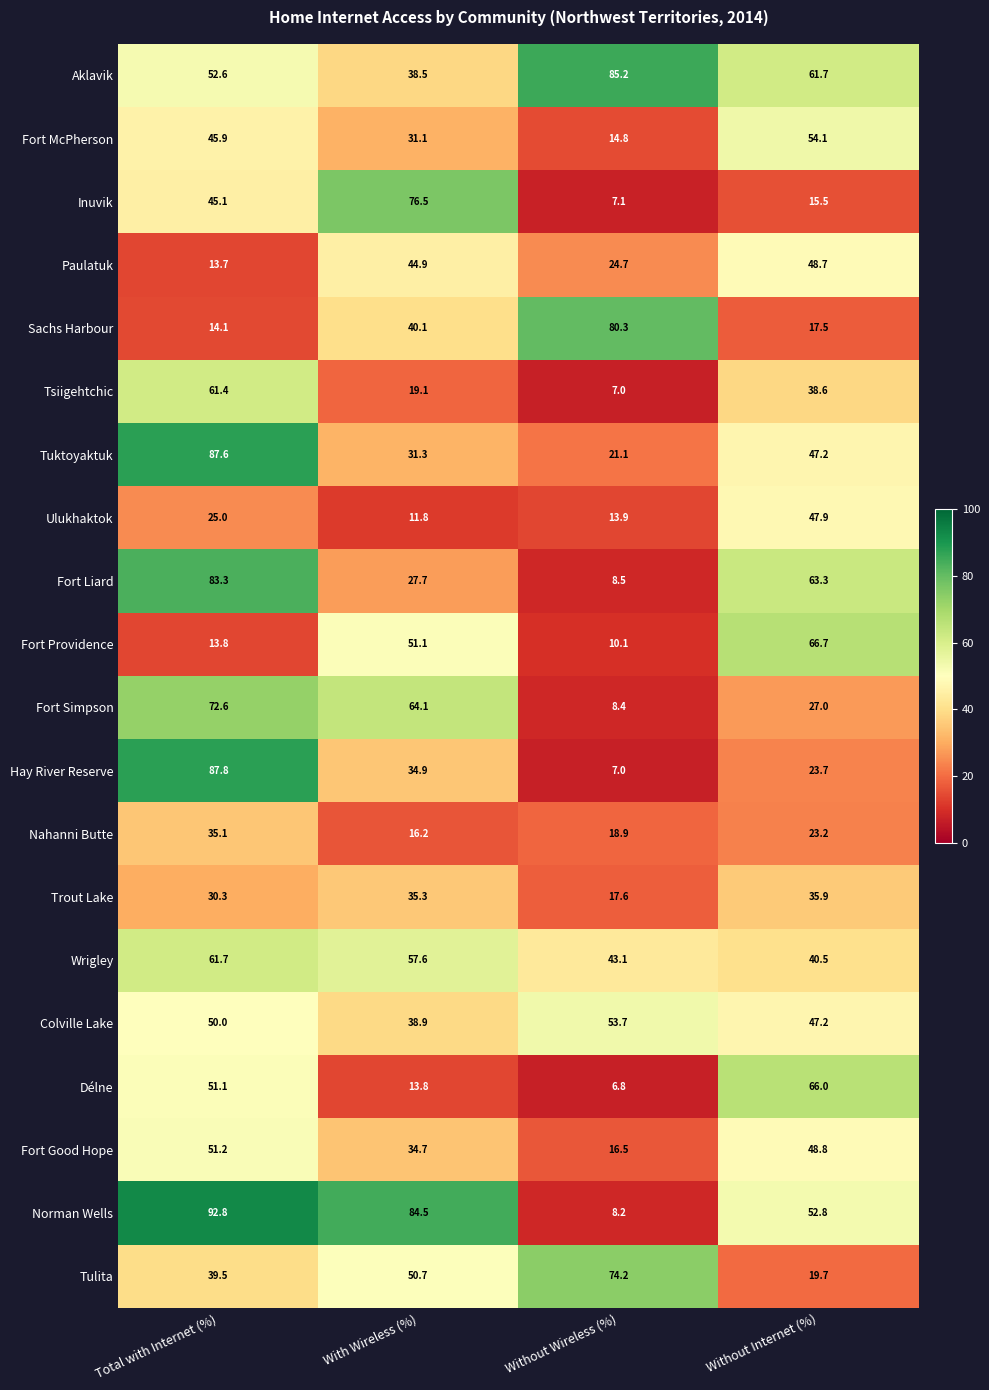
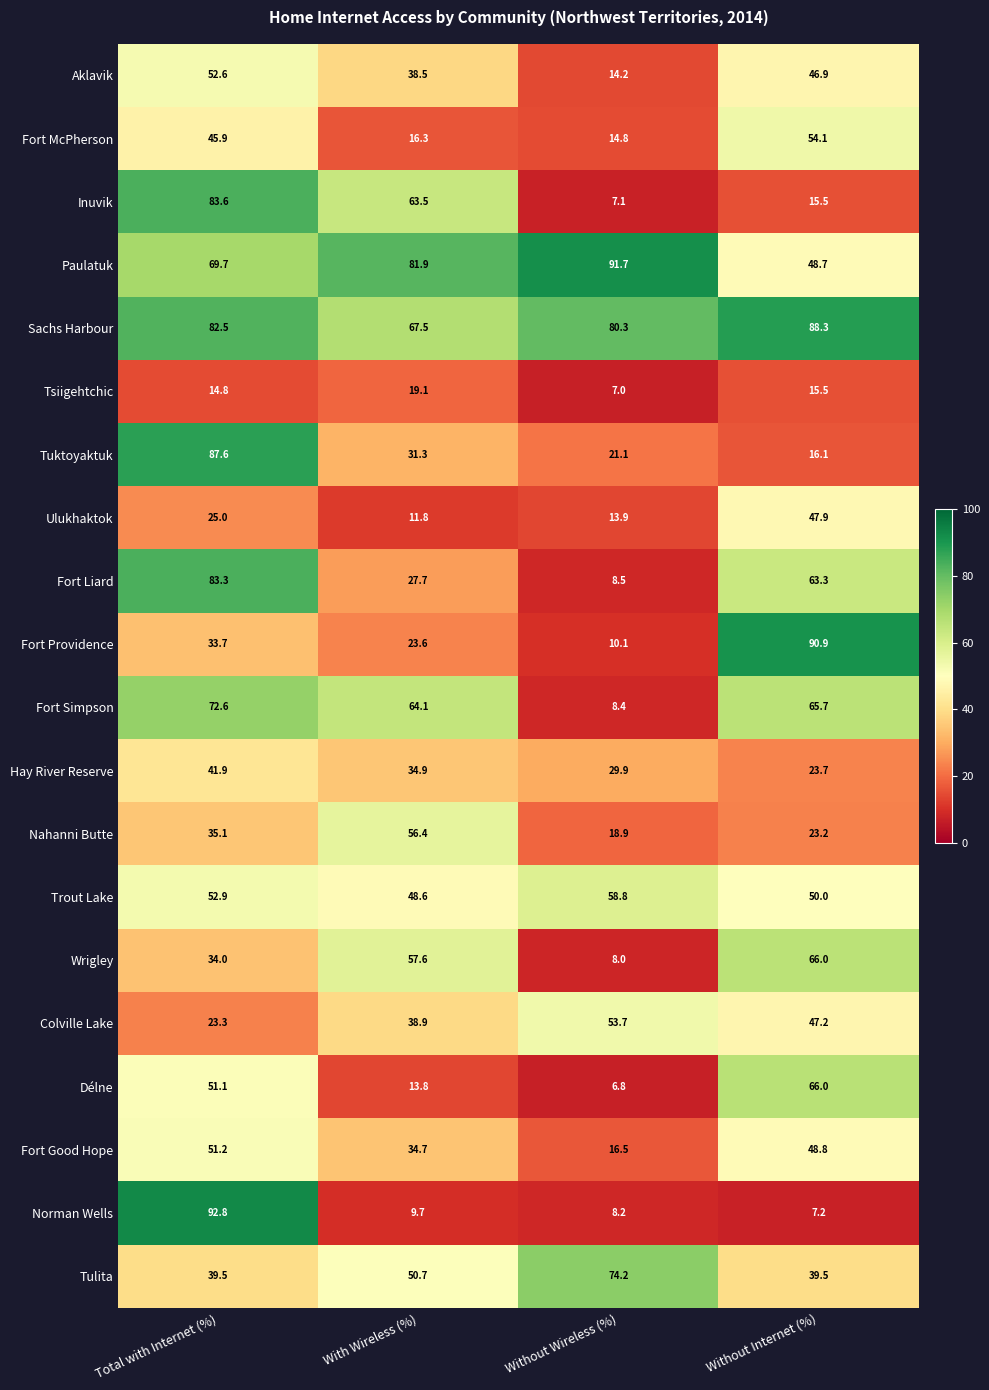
Aklavik, Without Wireless (%): 85.2 -> 14.2
Aklavik, Without Internet (%): 61.7 -> 46.9
Fort McPherson, With Wireless (%): 31.1 -> 16.3
Inuvik, Total with Internet (%): 45.1 -> 83.6
Inuvik, With Wireless (%): 76.5 -> 63.5
Paulatuk, Total with Internet (%): 13.7 -> 69.7
Paulatuk, With Wireless (%): 44.9 -> 81.9
Paulatuk, Without Wireless (%): 24.7 -> 91.7
Sachs Harbour, Total with Internet (%): 14.1 -> 82.5
Sachs Harbour, With Wireless (%): 40.1 -> 67.5
Sachs Harbour, Without Internet (%): 17.5 -> 88.3
Tsiigehtchic, Total with Internet (%): 61.4 -> 14.8
Tsiigehtchic, Without Internet (%): 38.6 -> 15.5
Tuktoyaktuk, Without Internet (%): 47.2 -> 16.1
Fort Providence, Total with Internet (%): 13.8 -> 33.7
Fort Providence, With Wireless (%): 51.1 -> 23.6
Fort Providence, Without Internet (%): 66.7 -> 90.9
Fort Simpson, Without Internet (%): 27.0 -> 65.7
Hay River Reserve, Total with Internet (%): 87.8 -> 41.9
Hay River Reserve, Without Wireless (%): 7.0 -> 29.9
Nahanni Butte, With Wireless (%): 16.2 -> 56.4
Trout Lake, Total with Internet (%): 30.3 -> 52.9
Trout Lake, With Wireless (%): 35.3 -> 48.6
Trout Lake, Without Wireless (%): 17.6 -> 58.8
Trout Lake, Without Internet (%): 35.9 -> 50.0
Wrigley, Total with Internet (%): 61.7 -> 34.0
Wrigley, Without Wireless (%): 43.1 -> 8.0
Wrigley, Without Internet (%): 40.5 -> 66.0
Colville Lake, Total with Internet (%): 50.0 -> 23.3
Norman Wells, With Wireless (%): 84.5 -> 9.7
Norman Wells, Without Internet (%): 52.8 -> 7.2
Tulita, Without Internet (%): 19.7 -> 39.5
